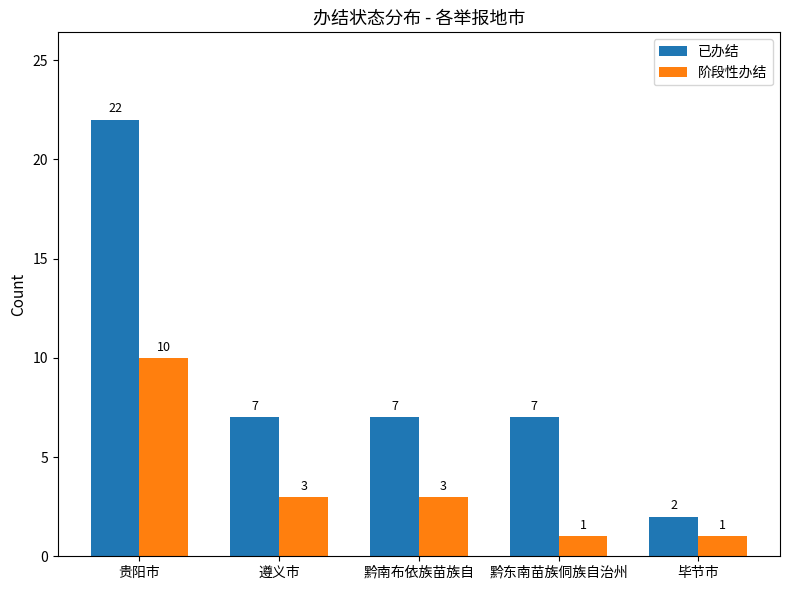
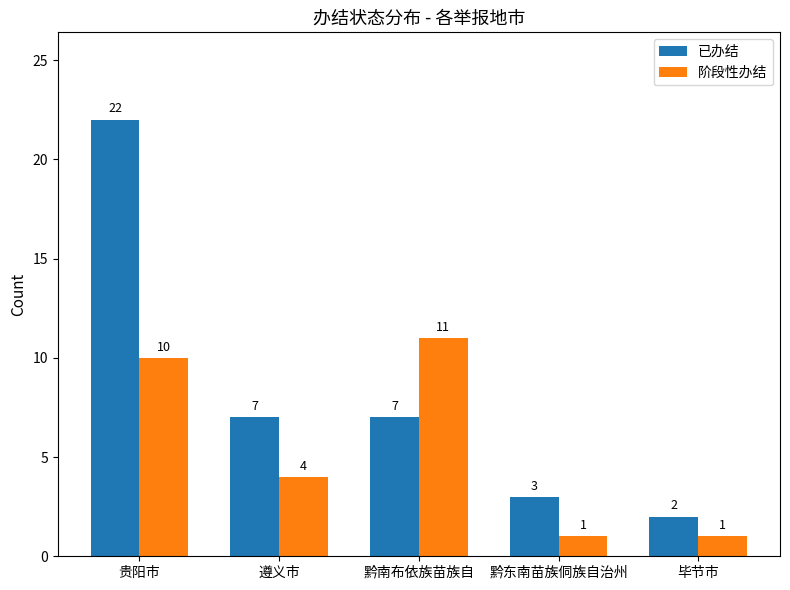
阶段性办结, 遵义市: 3 -> 4
阶段性办结, 黔南布依族苗族自: 3 -> 11
已办结, 黔东南苗族侗族自治州: 7 -> 3
